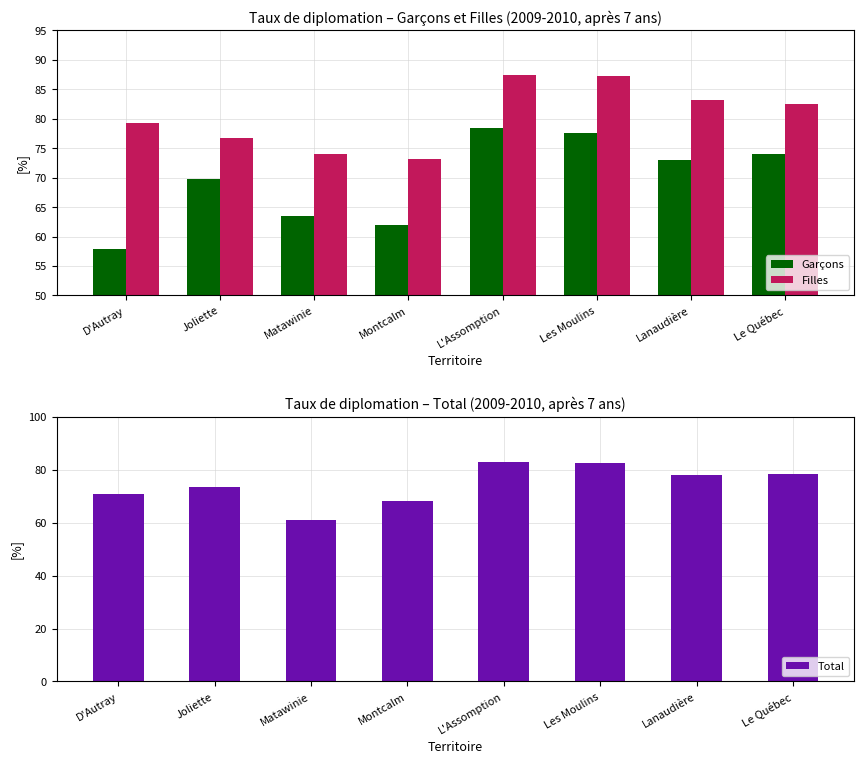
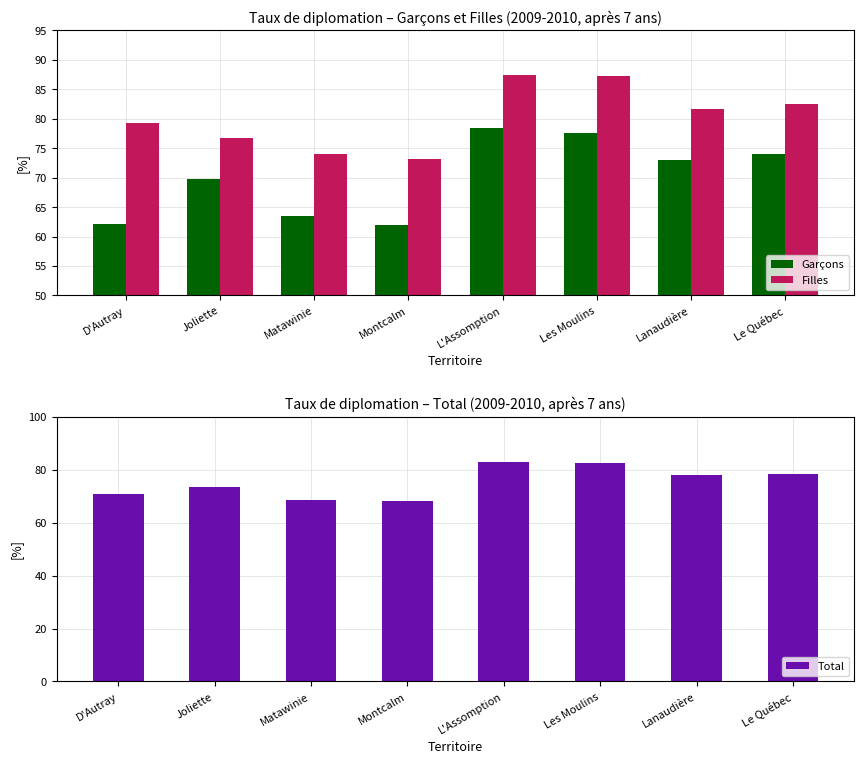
Taux de diplomation – Garçons et Filles (2009-2010, après 7 ans), Garçons, D'Autray: 58 -> 62
Taux de diplomation – Garçons et Filles (2009-2010, après 7 ans), Filles, Lanaudière: 83 -> 82
Taux de diplomation – Total (2009-2010, après 7 ans), Matawinie: 61 -> 68
